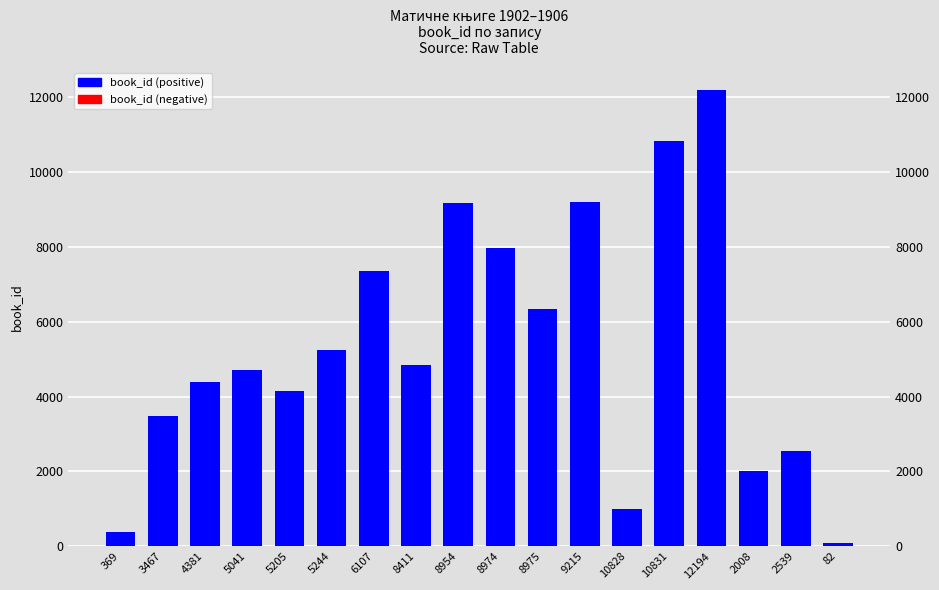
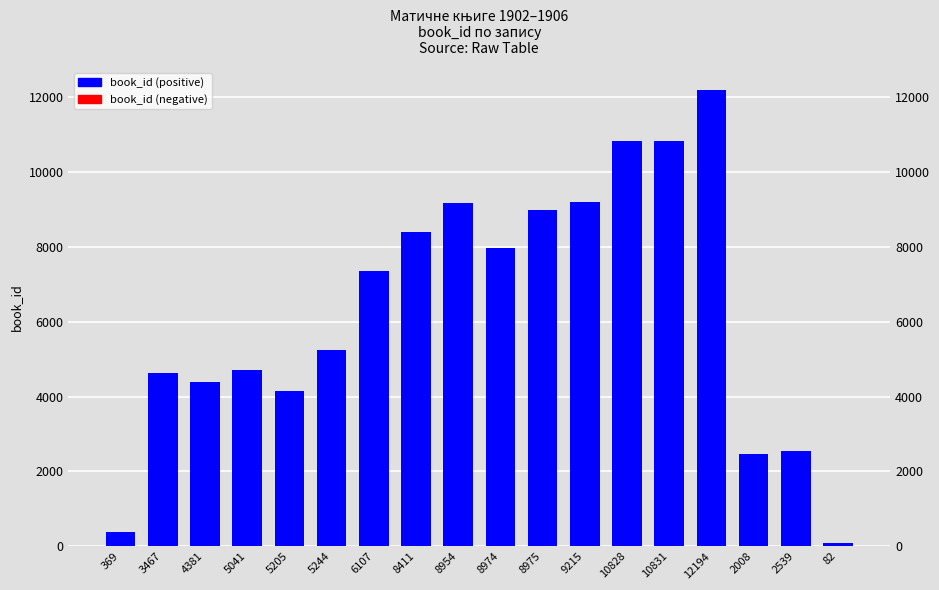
3467: 3500 -> 4600
8411: 4800 -> 8400
8975: 6400 -> 9000
10828: 1000 -> 10800
2008: 2000 -> 2500
